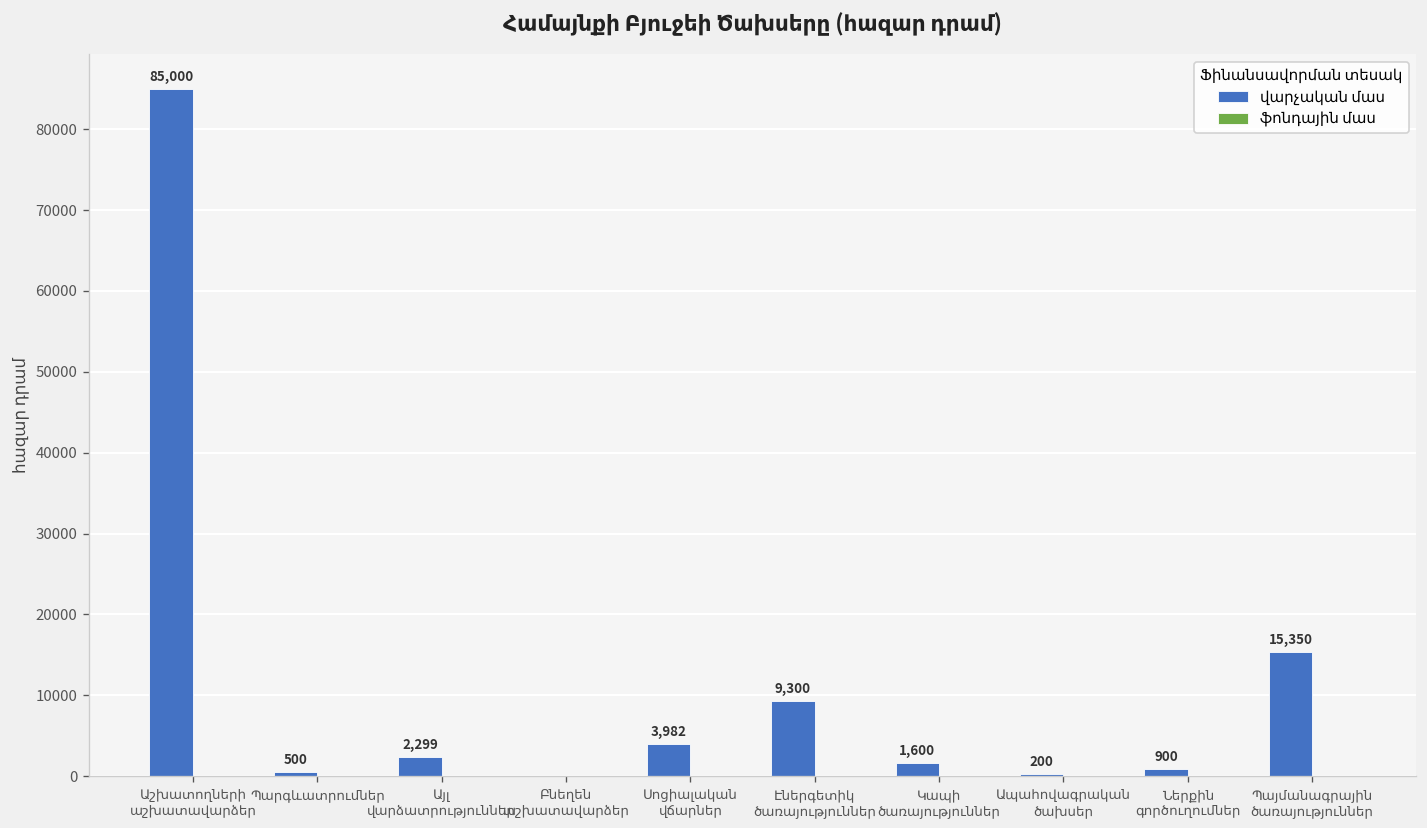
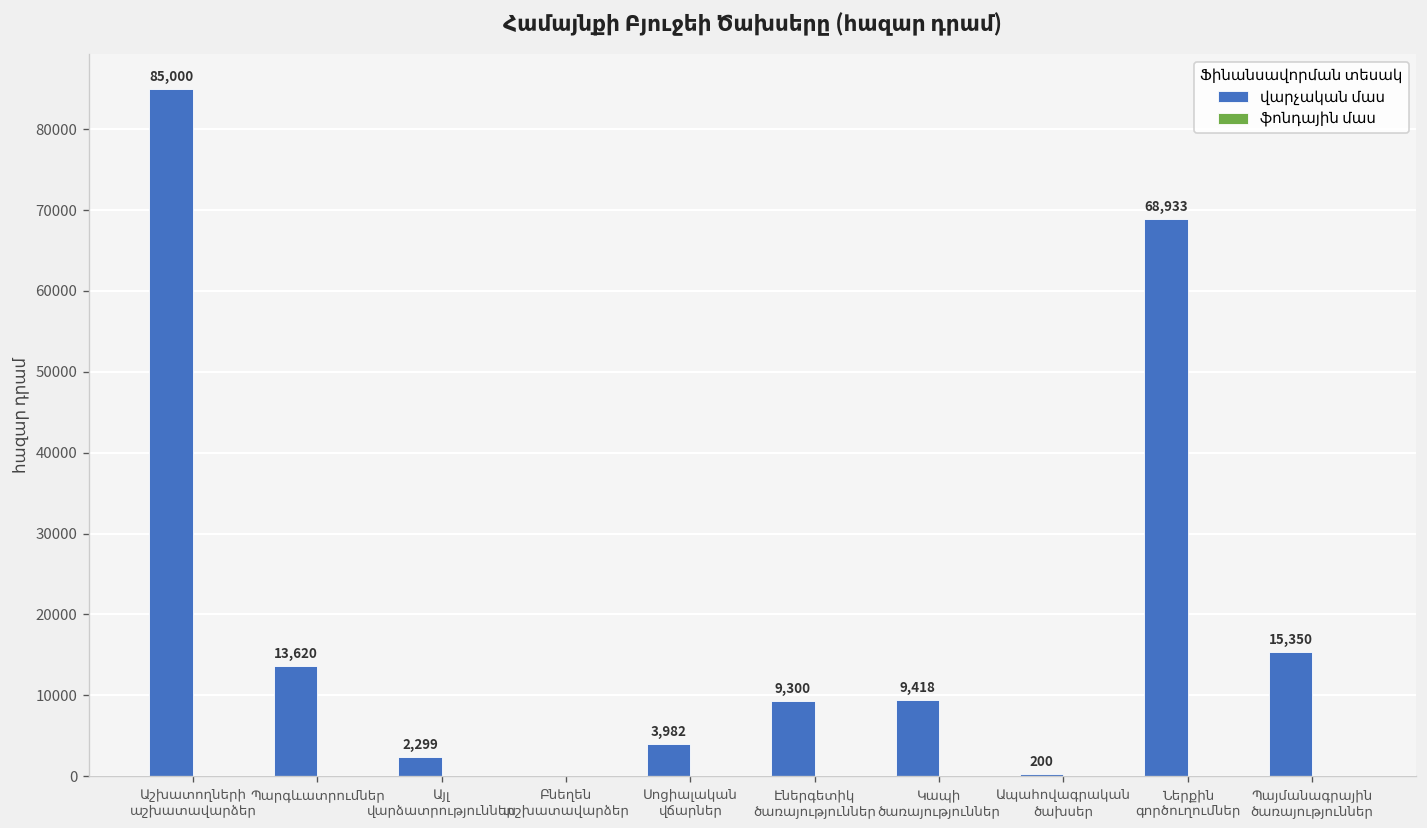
վարչական մաս, Պարգևատրումներ: 500 -> 13,620
վարչական մաս, Կապի ծառայություններ: 1,600 -> 9,418
վարչական մաս, Ներքին գործուղումներ: 900 -> 68,933
